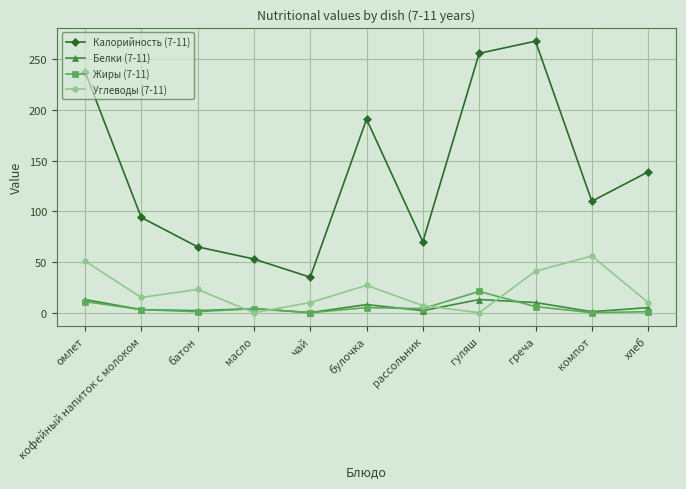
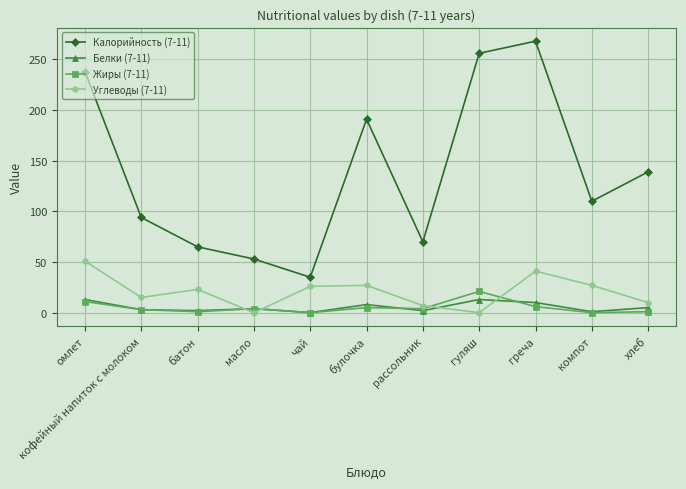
Углеводы (7-11), чай: 10 -> 26
Углеводы (7-11), компот: 56 -> 27
